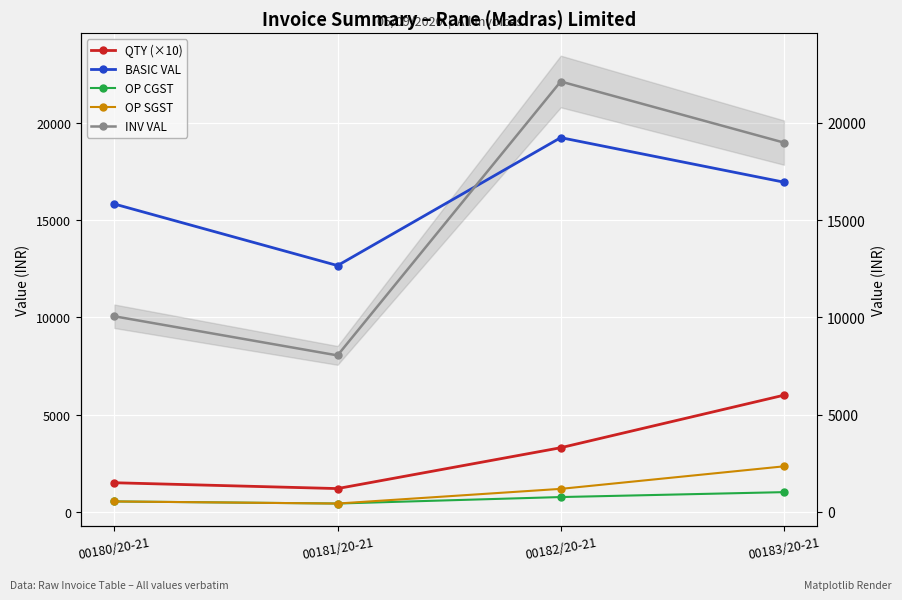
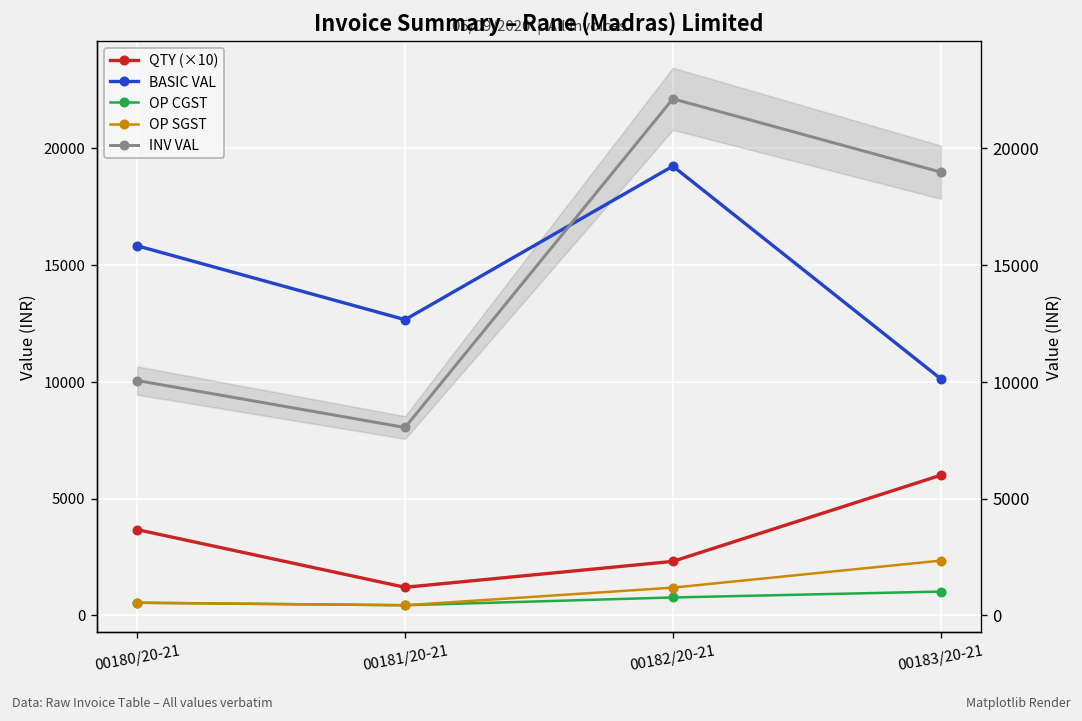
QTY (×10), 00180/20-21: 1500 -> 3700
QTY (×10), 00182/20-21: 3300 -> 2300
BASIC VAL, 00183/20-21: 17000 -> 10100
